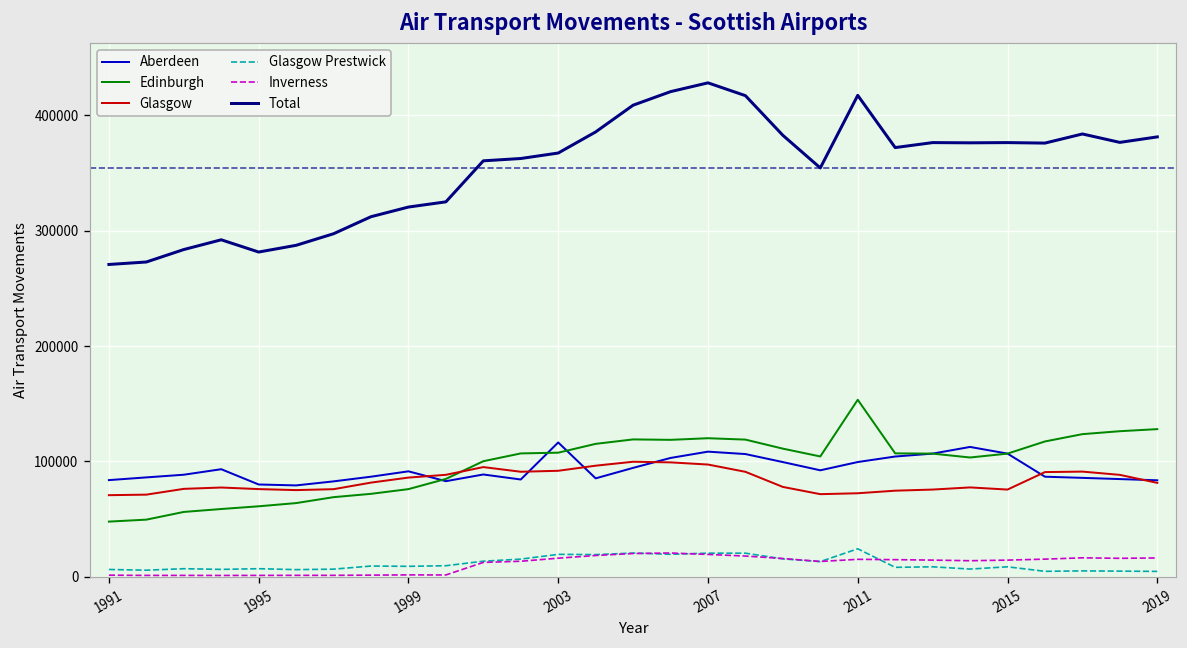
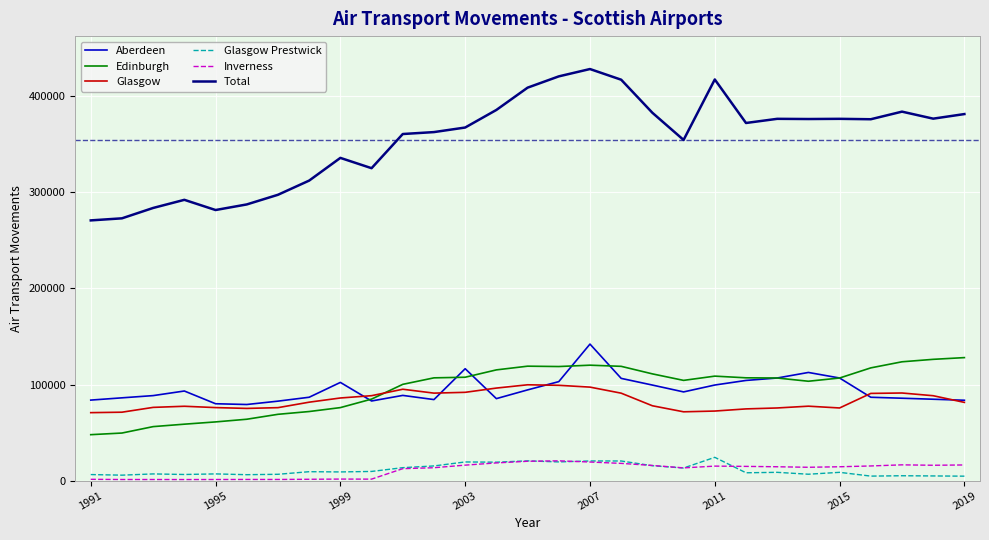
Aberdeen, 1999: 90000 -> 100000
Total, 1999: 320000 -> 340000
Aberdeen, 2007: 110000 -> 140000
Edinburgh, 2011: 150000 -> 110000
